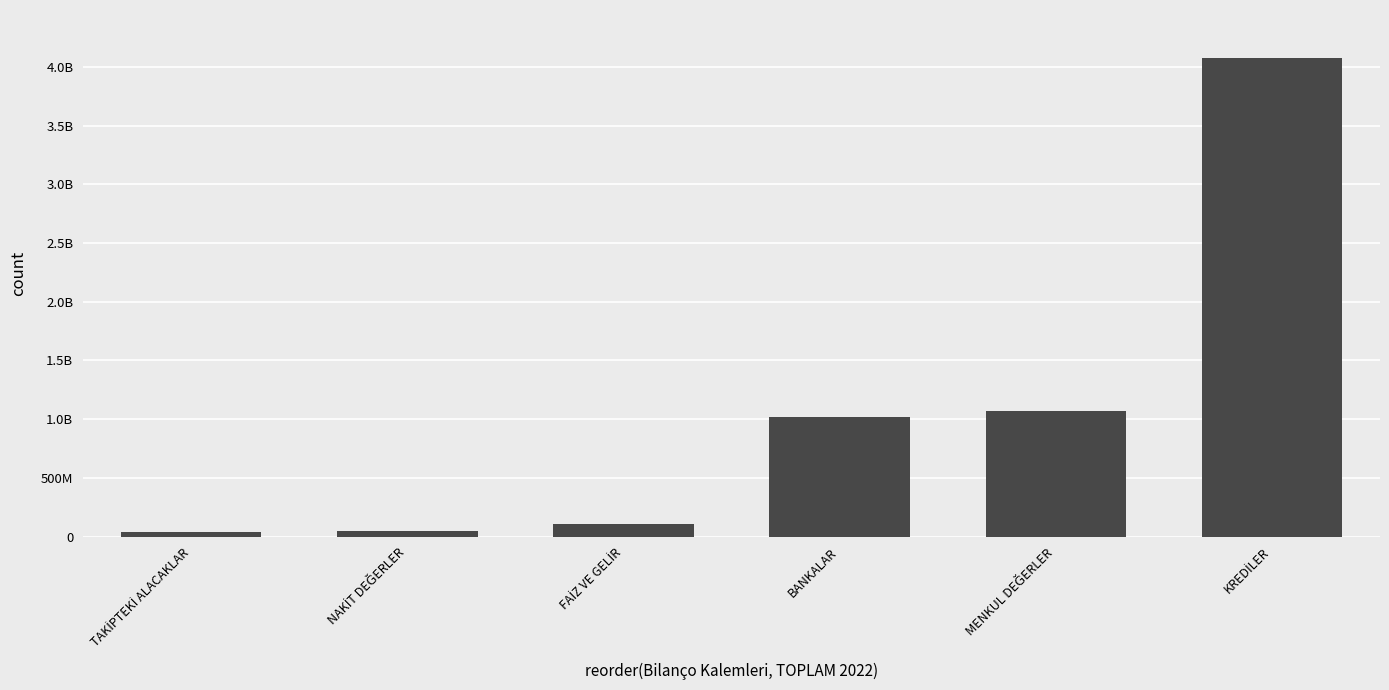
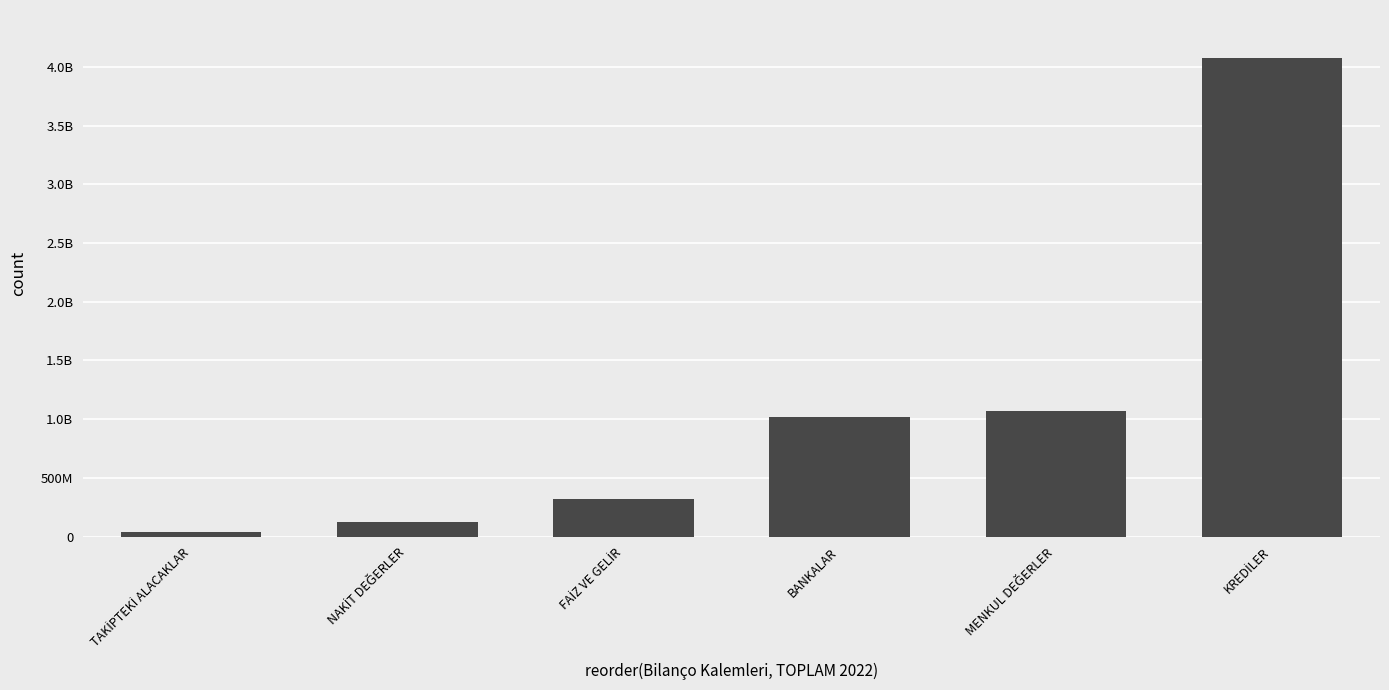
NAKİT DEĞERLER: 50000000 -> 120000000
FAİZ VE GELİR: 100000000 -> 320000000
